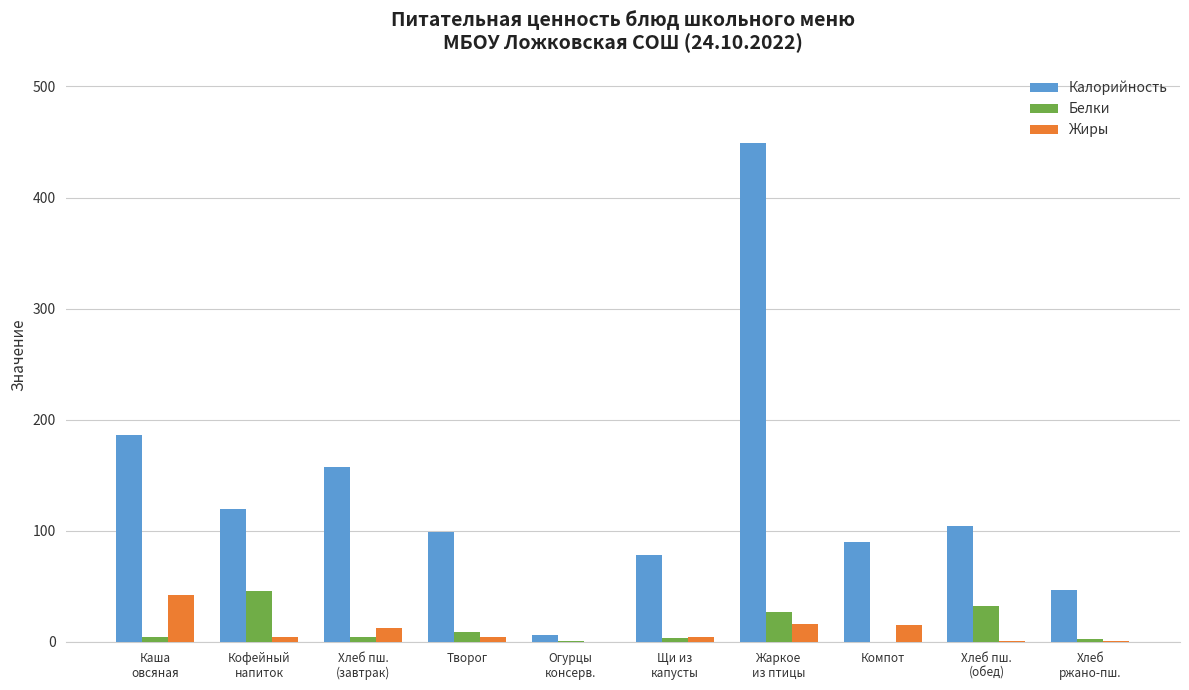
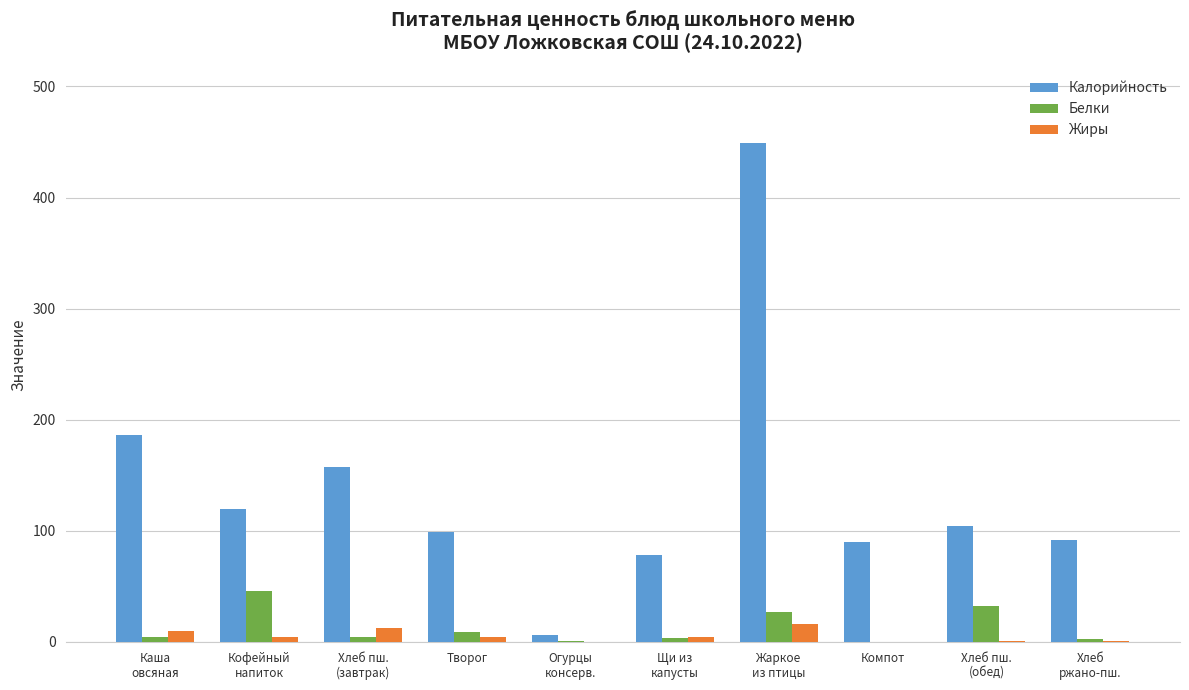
Жиры, Каша овсяная: 42 -> 10
Жиры, Компот: 15 -> 0
Калорийность, Хлеб ржано-пш.: 46 -> 92
